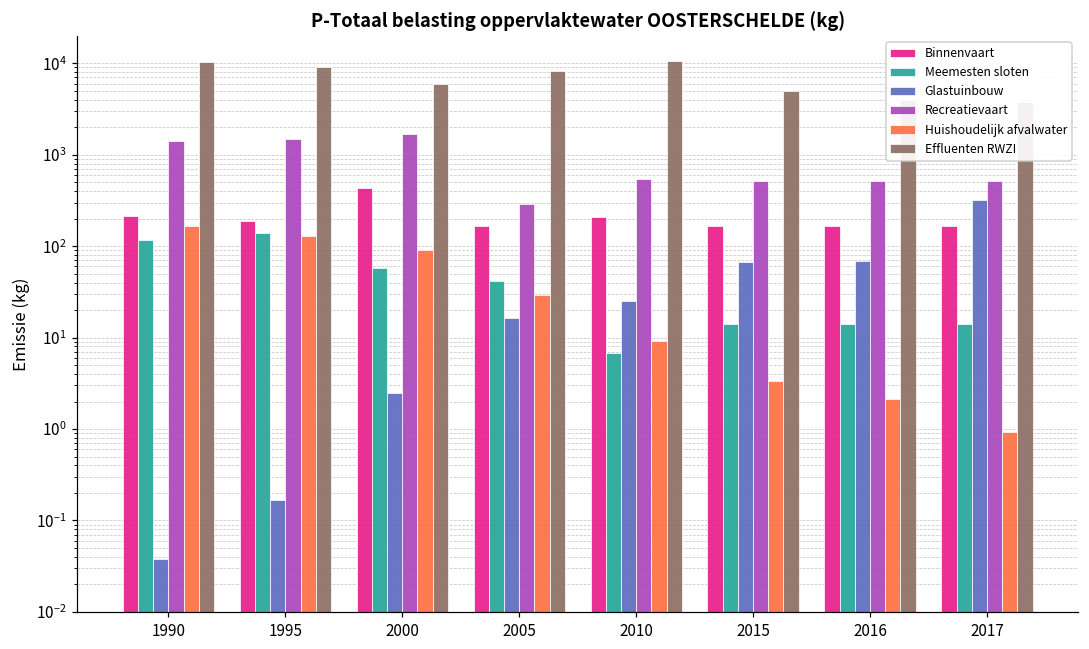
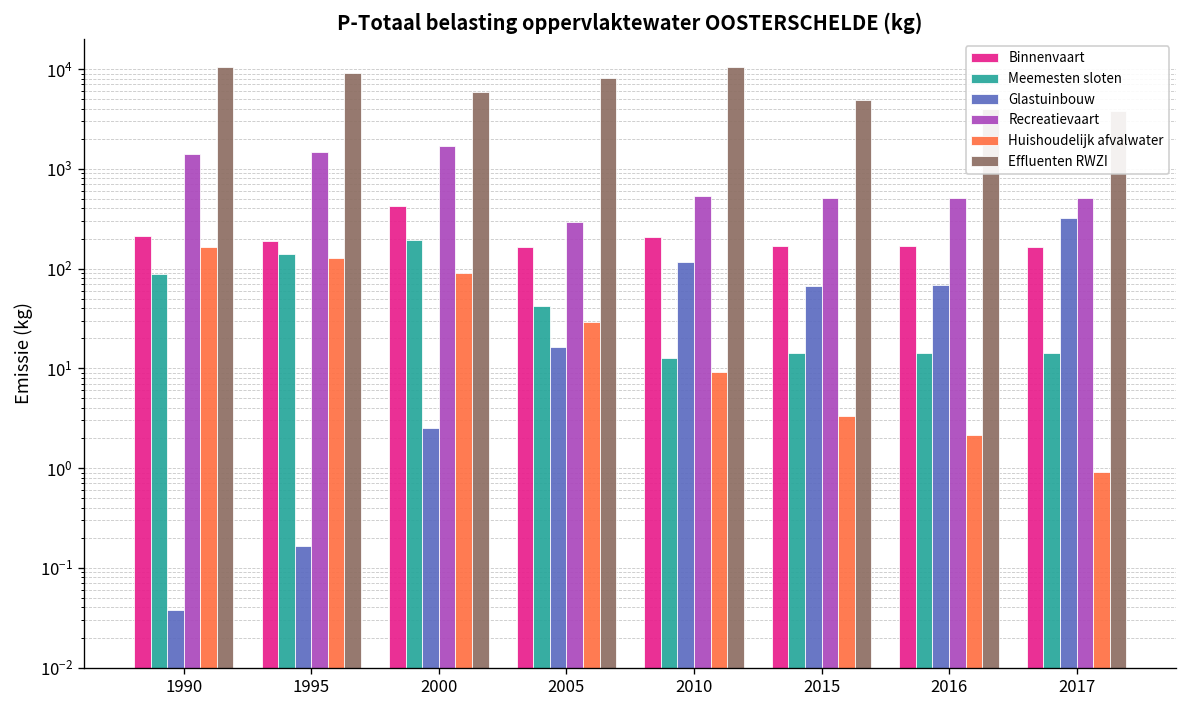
Meemesten sloten, 1990: 120 -> 90
Meemesten sloten, 2000: 60 -> 190
Meemesten sloten, 2010: 7 -> 13
Glastuinbouw, 2010: 25 -> 120
